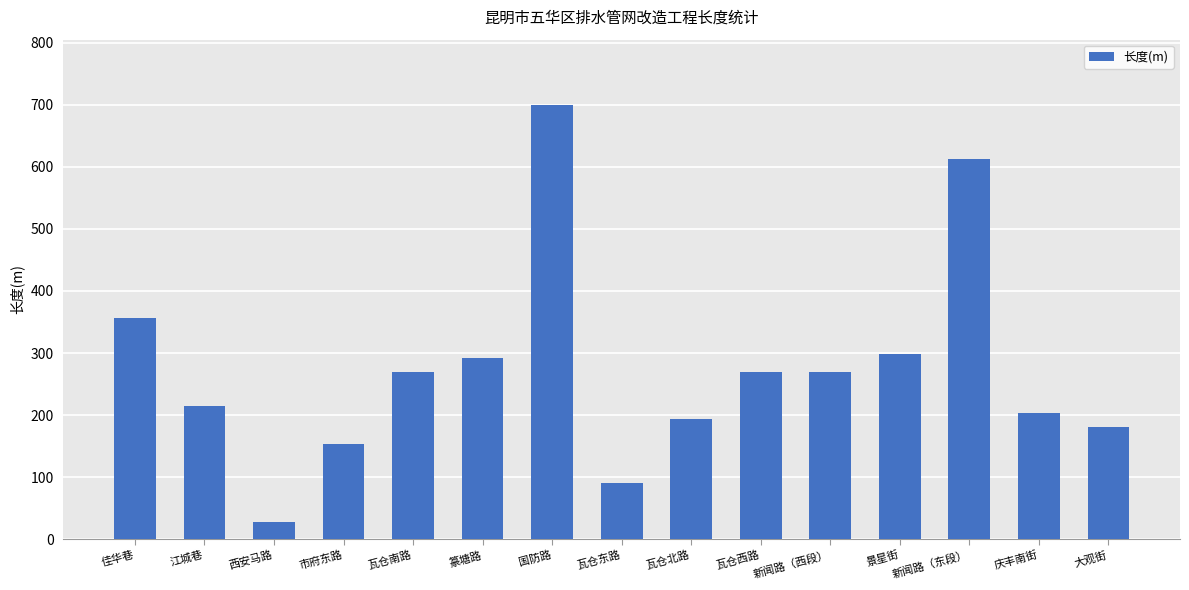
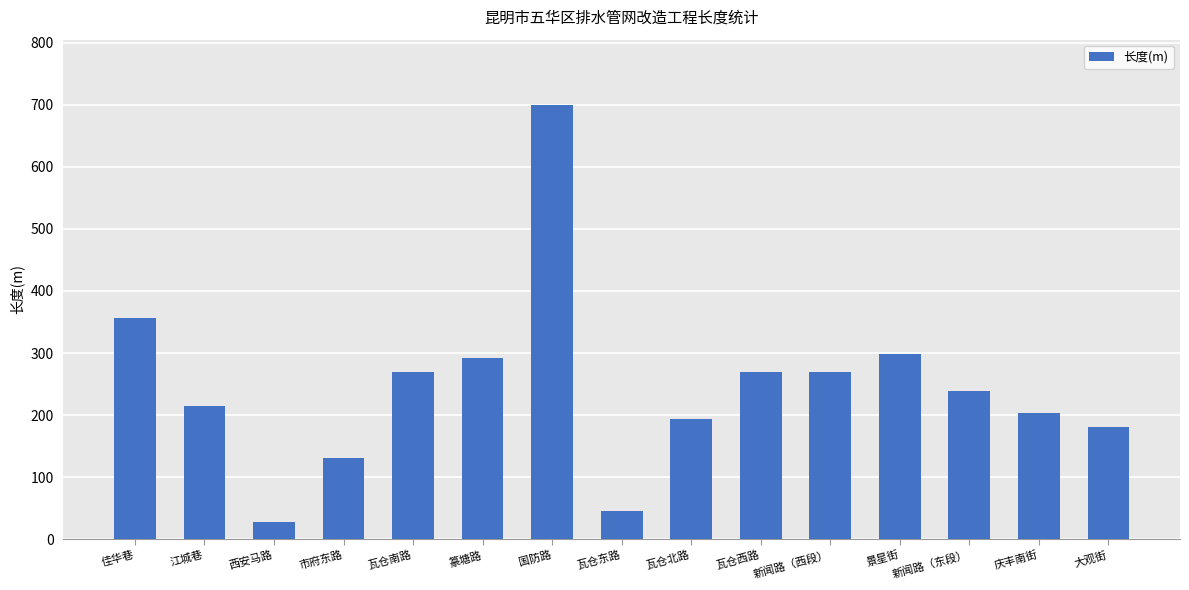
市府东路: 150 -> 130
瓦仓东路: 90 -> 50
新闻路（东段）: 610 -> 240
